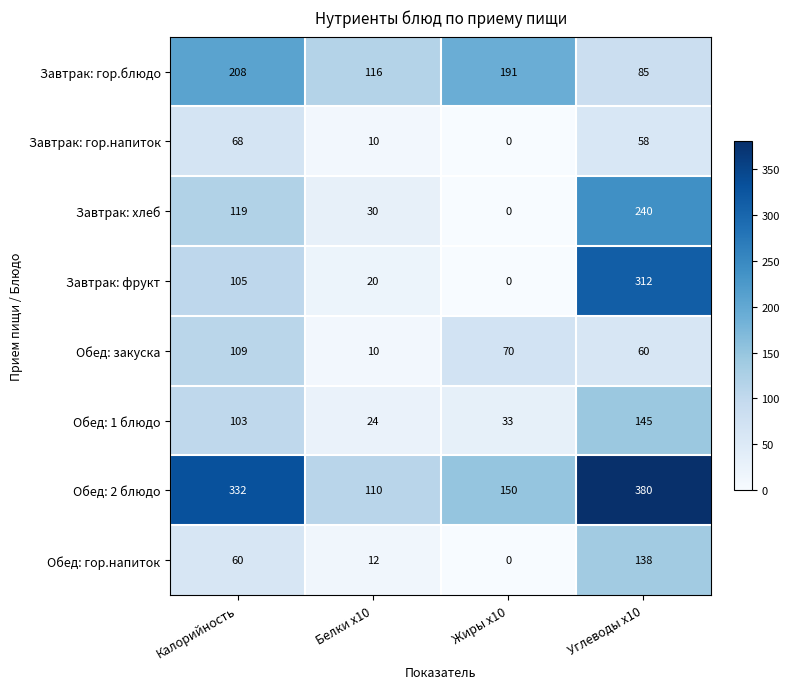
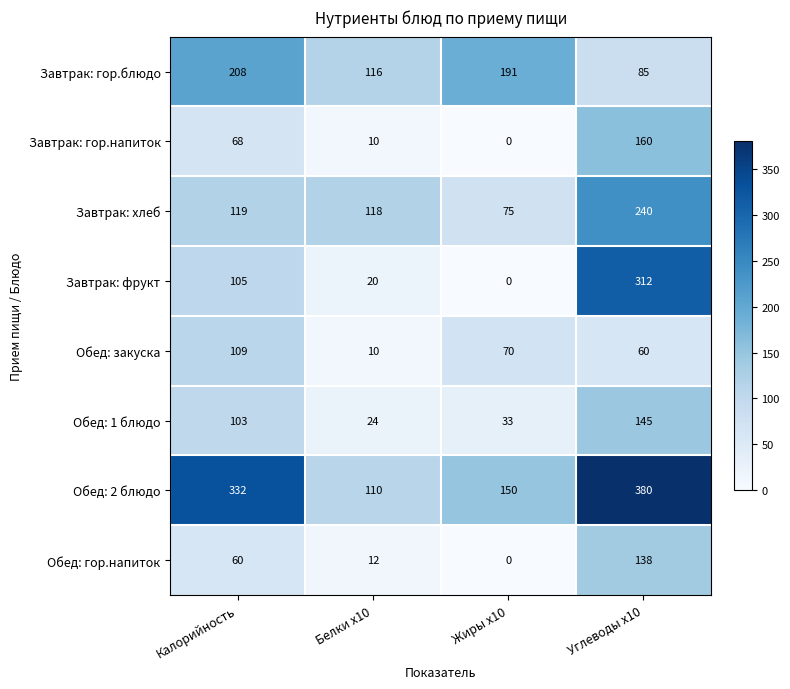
Завтрак: гор.напиток, Углеводы x10: 58 -> 160
Завтрак: хлеб, Белки x10: 30 -> 118
Завтрак: хлеб, Жиры x10: 0 -> 75
